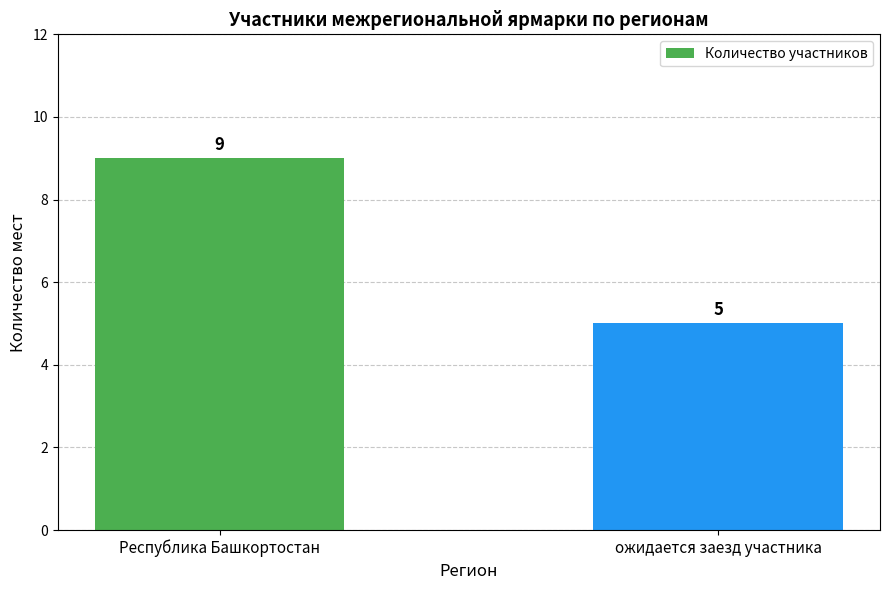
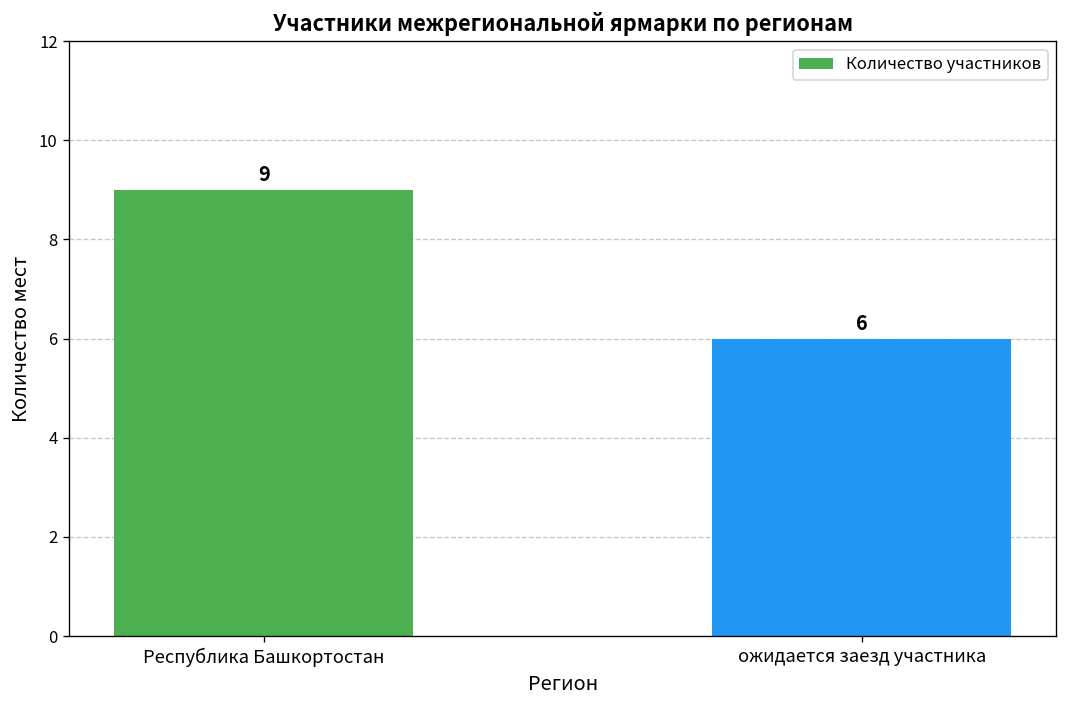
ожидается заезд участника: 5 -> 6
